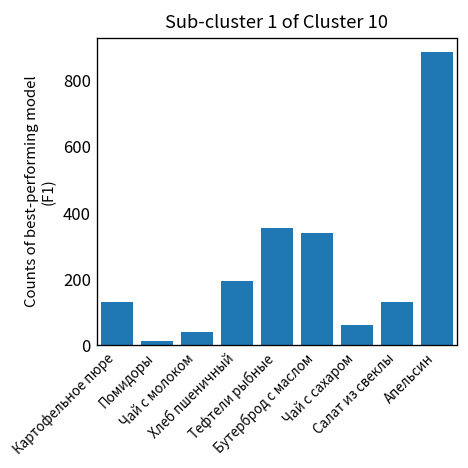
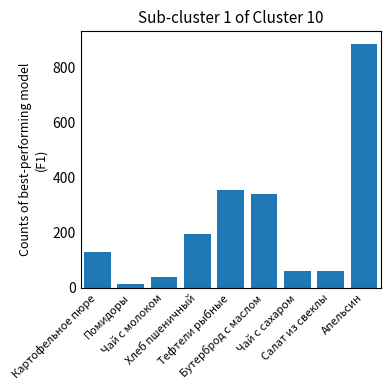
Салат из свеклы: 130 -> 60
